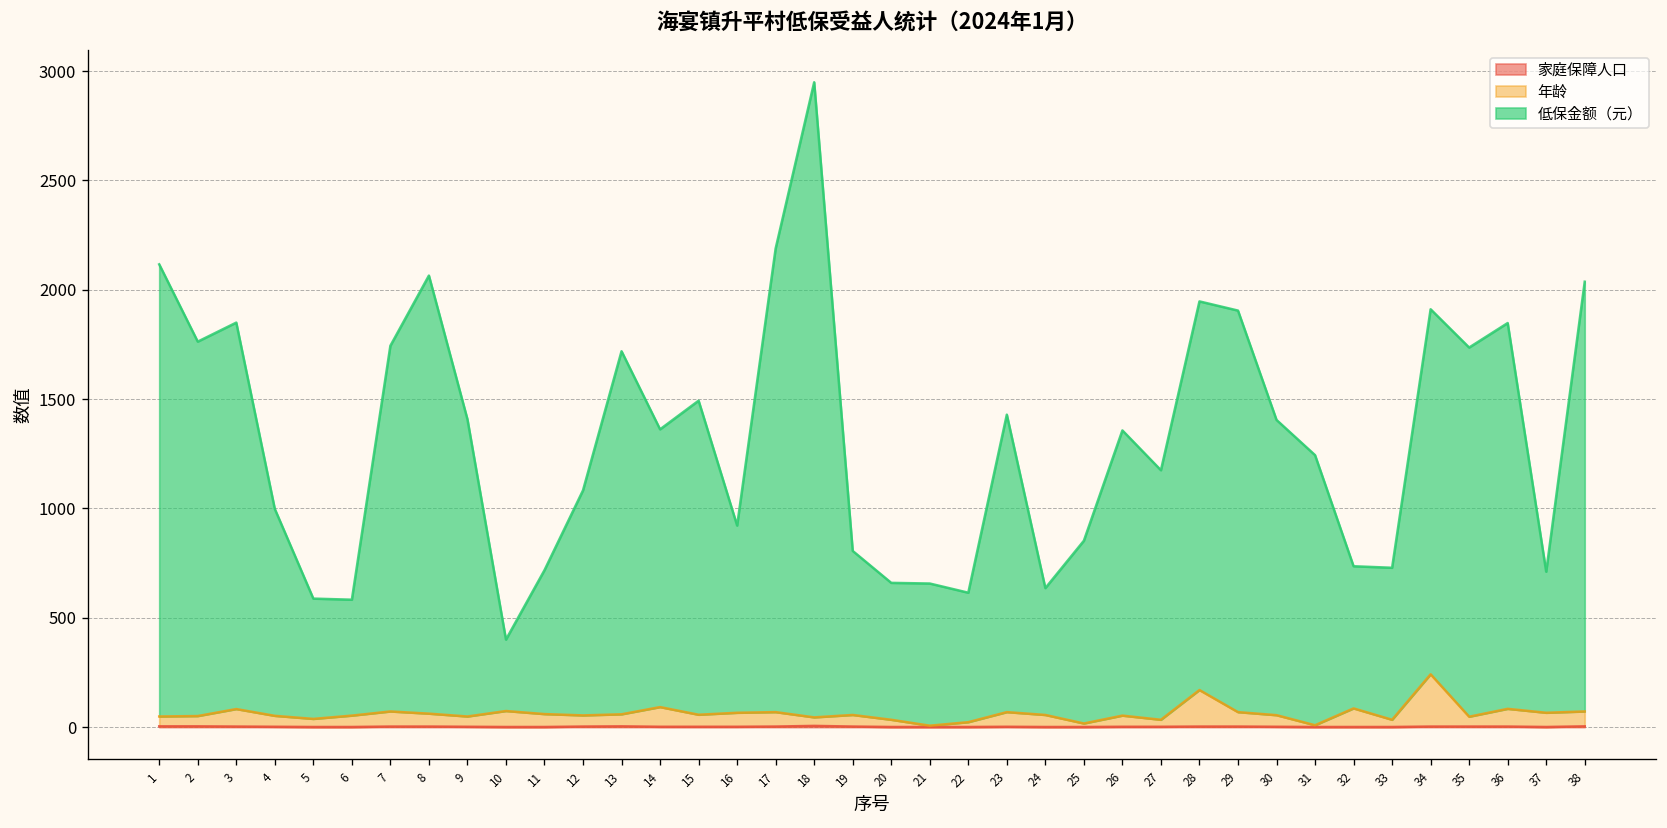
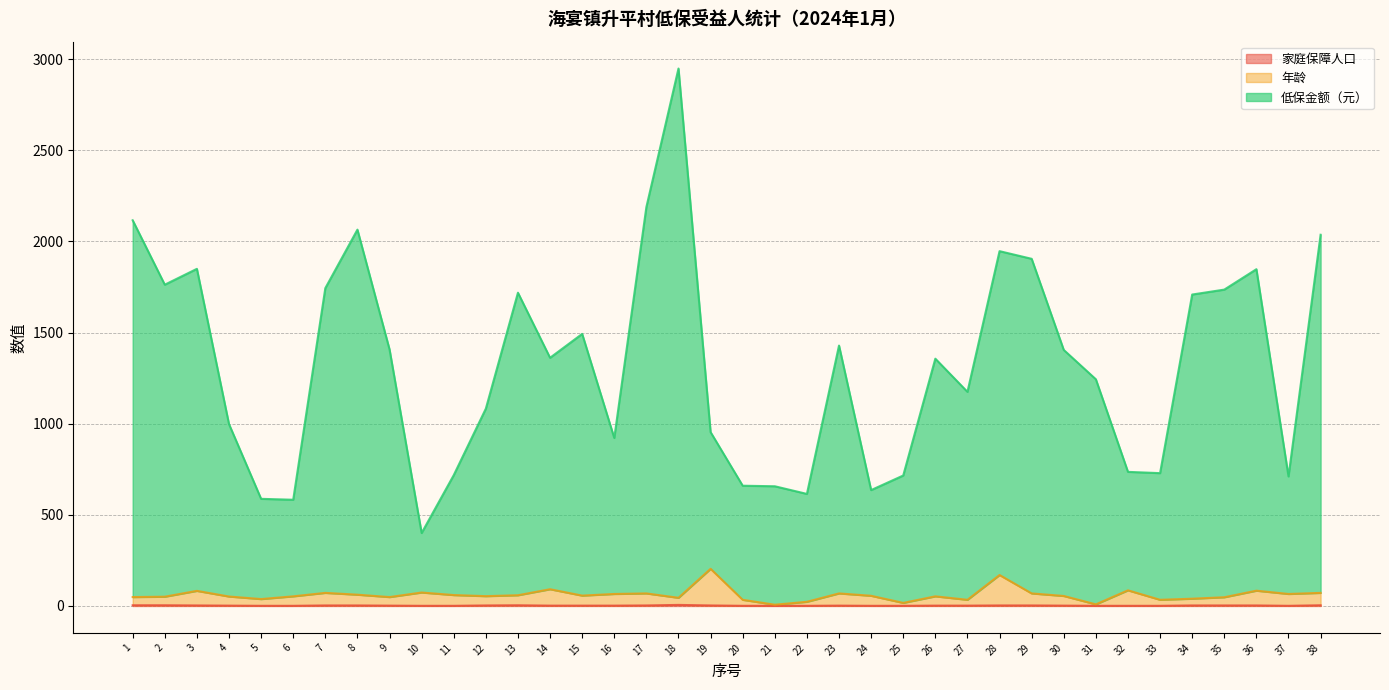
年龄, 19: 50 -> 200
低保金额（元）, 25: 840 -> 700
年龄, 34: 240 -> 40
